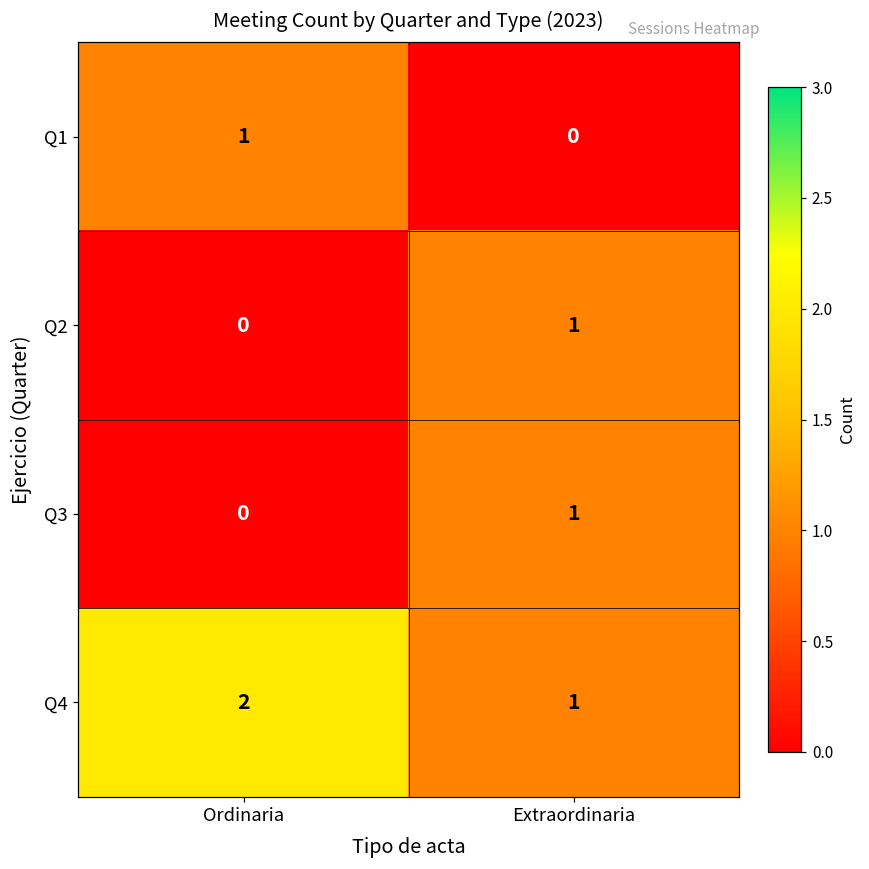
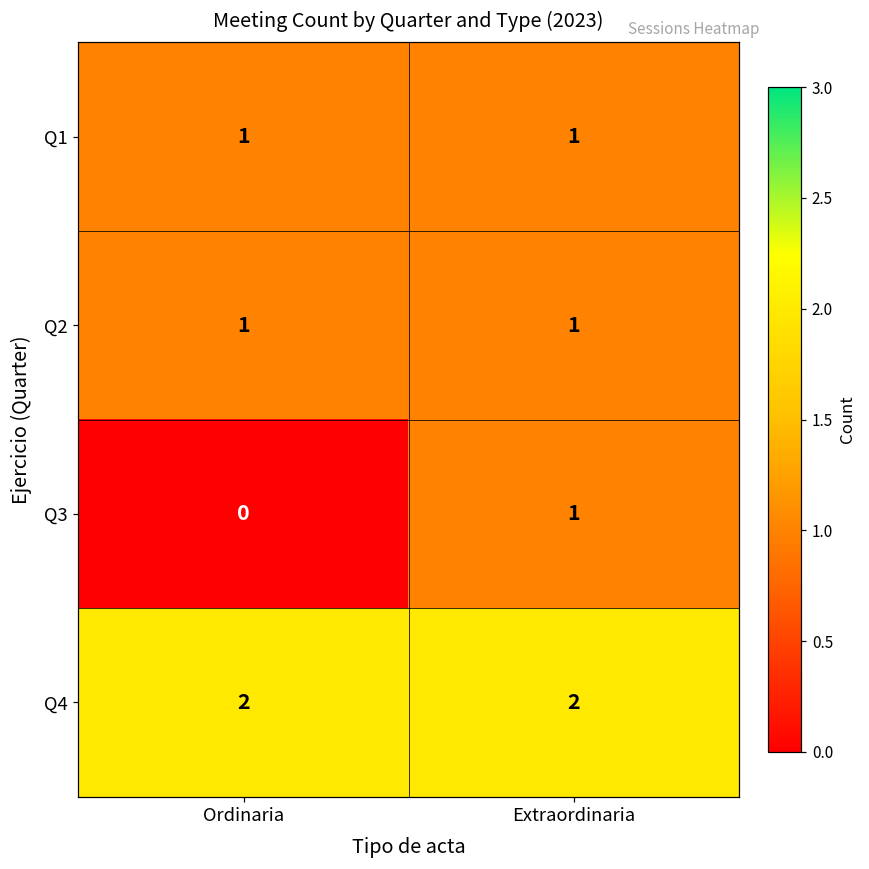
Q1, Extraordinaria: 0 -> 1
Q2, Ordinaria: 0 -> 1
Q4, Extraordinaria: 1 -> 2
